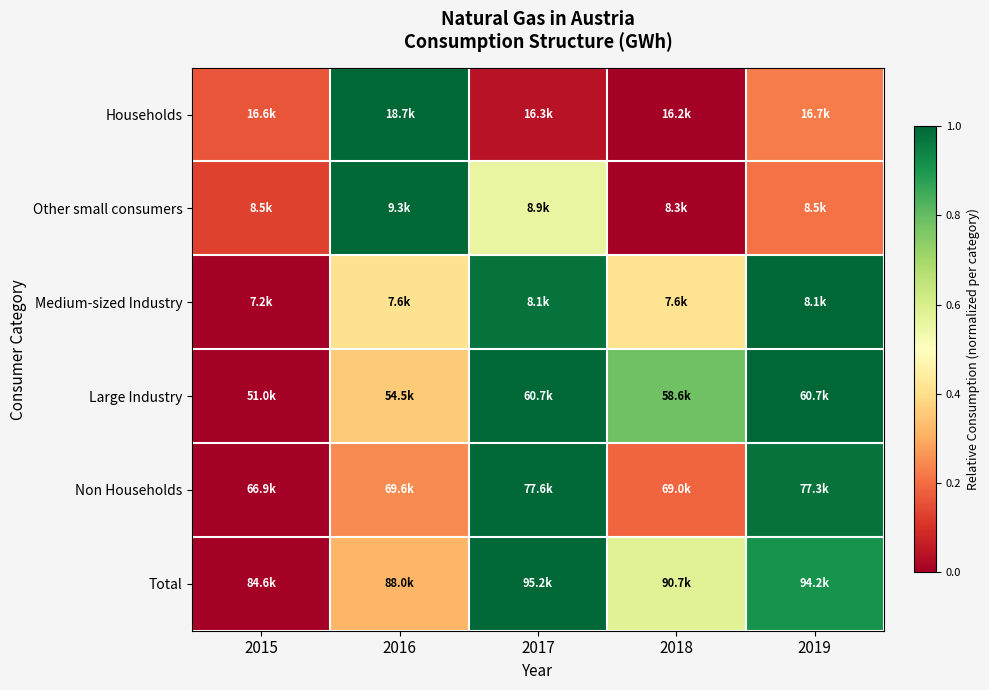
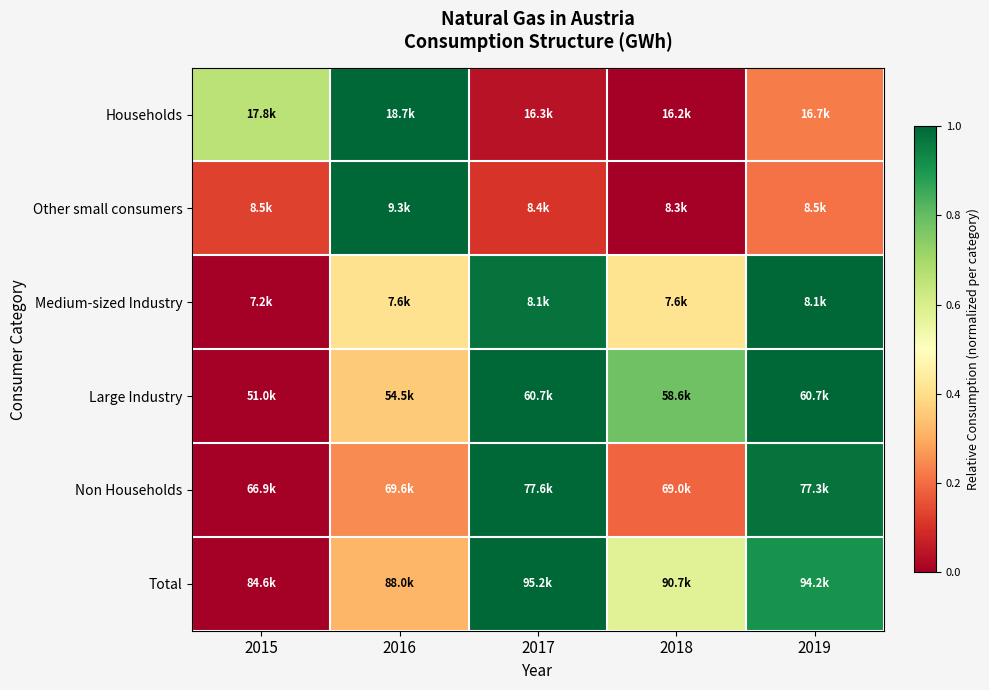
Households, 2015: 16.6k -> 17.8k
Other small consumers, 2017: 8.9k -> 8.4k
